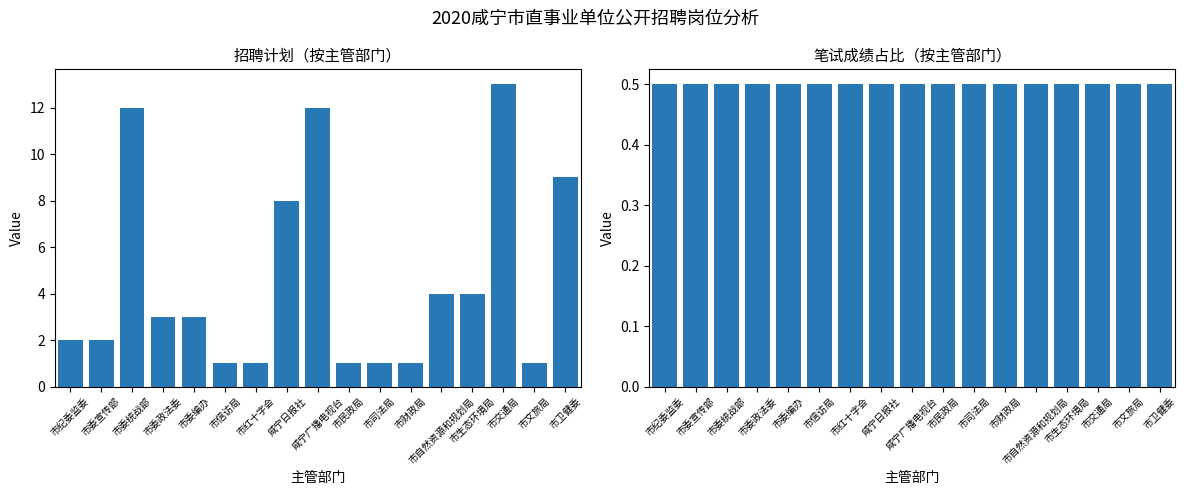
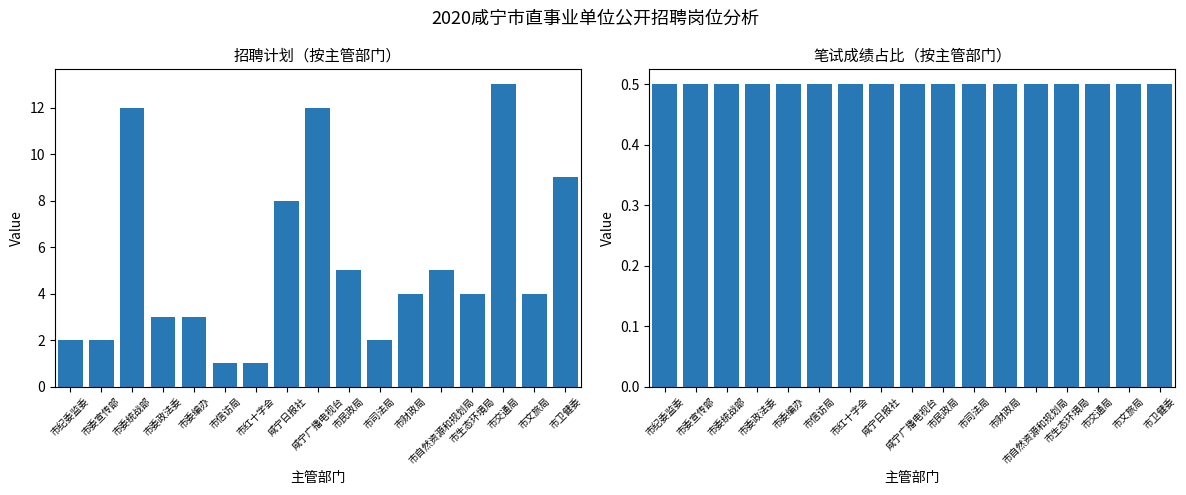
招聘计划（按主管部门）, 市民政局: 1 -> 5
招聘计划（按主管部门）, 市司法局: 1 -> 2
招聘计划（按主管部门）, 市财政局: 1 -> 4
招聘计划（按主管部门）, 市自然资源和规划局: 4 -> 5
招聘计划（按主管部门）, 市文旅局: 1 -> 4
